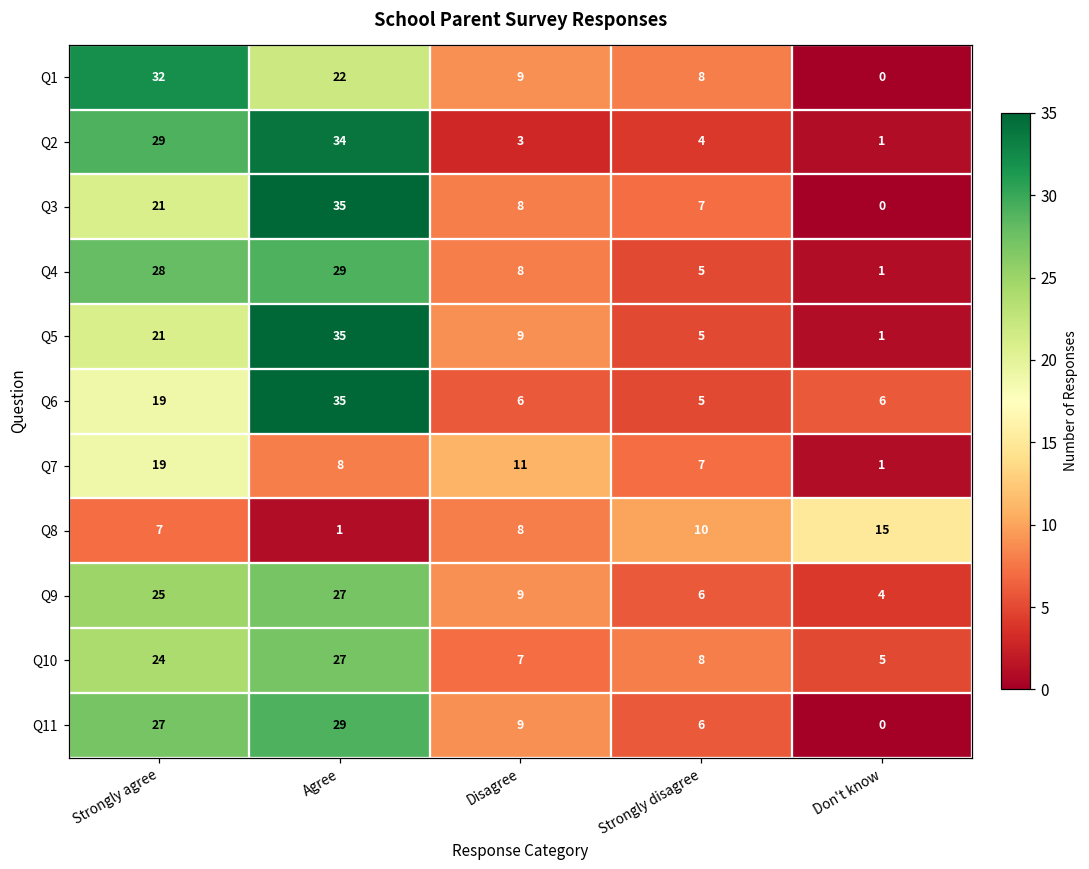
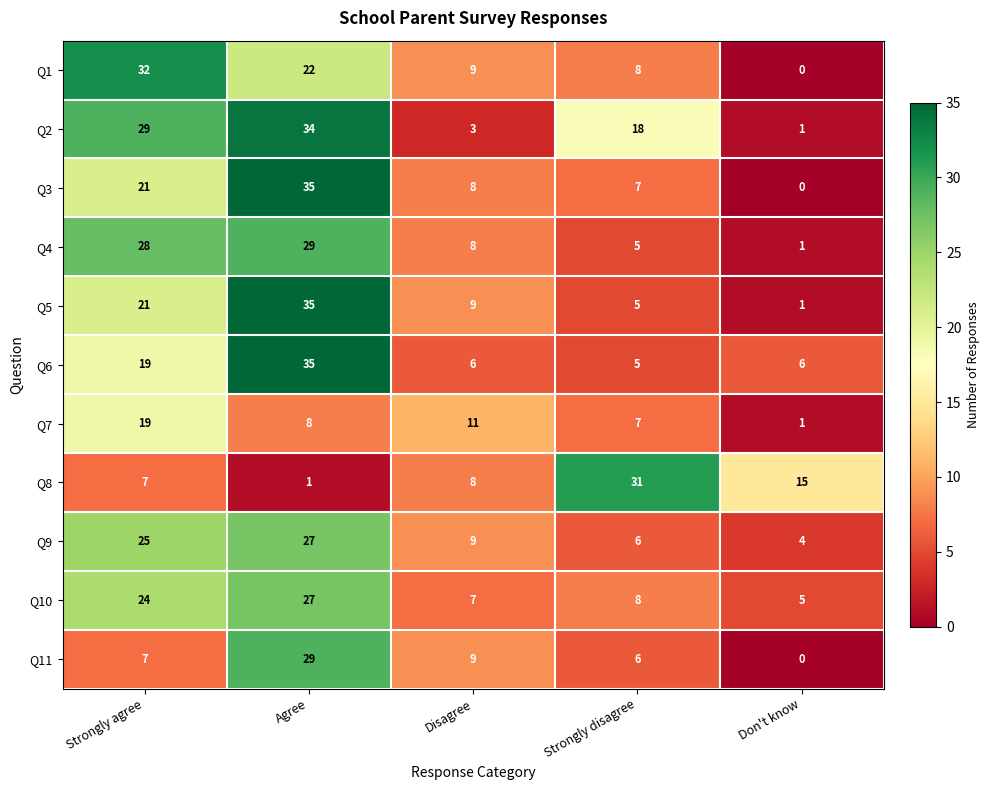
Q2, Strongly disagree: 4 -> 18
Q8, Strongly disagree: 10 -> 31
Q11, Strongly agree: 27 -> 7
